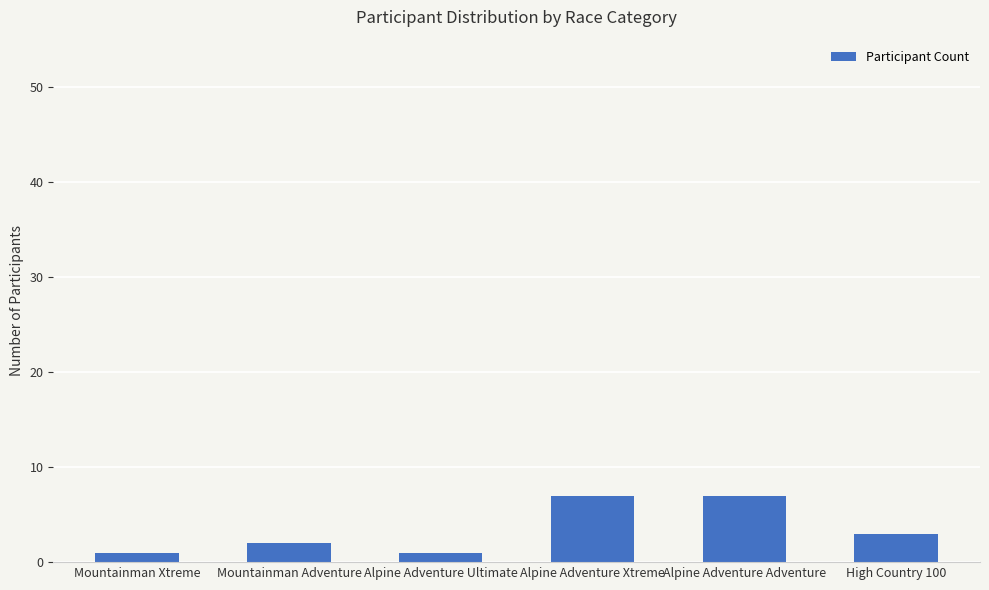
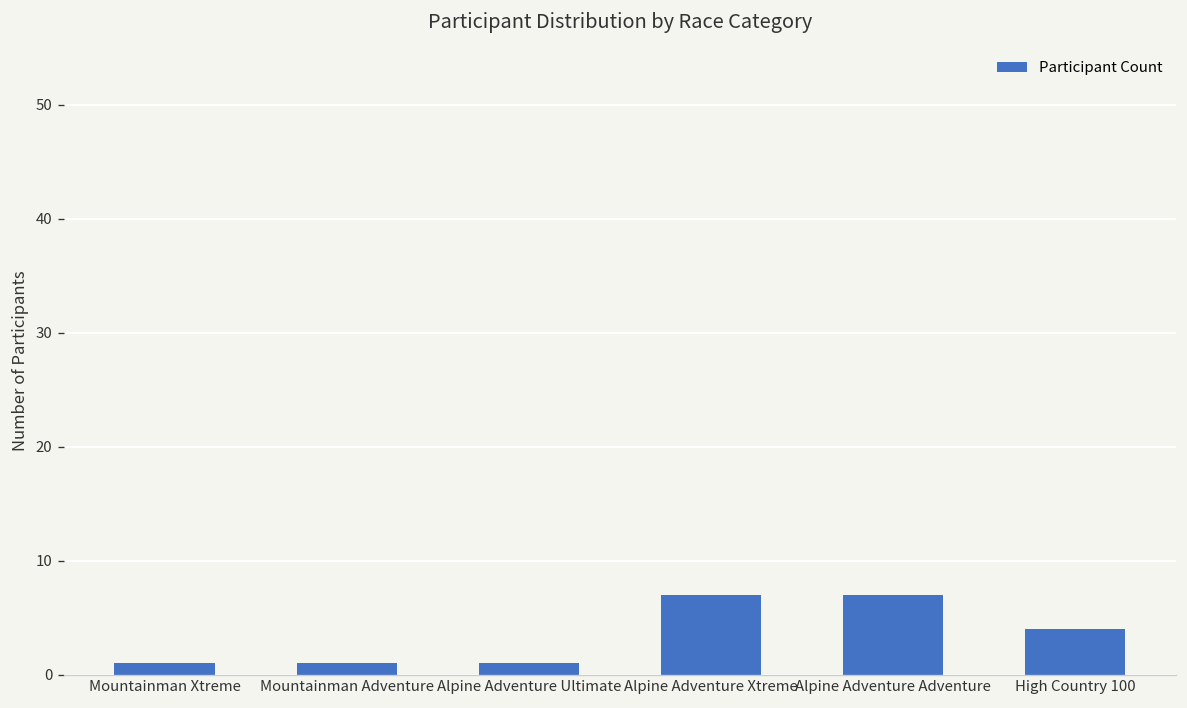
Mountainman Adventure: 2 -> 1
High Country 100: 3 -> 4
